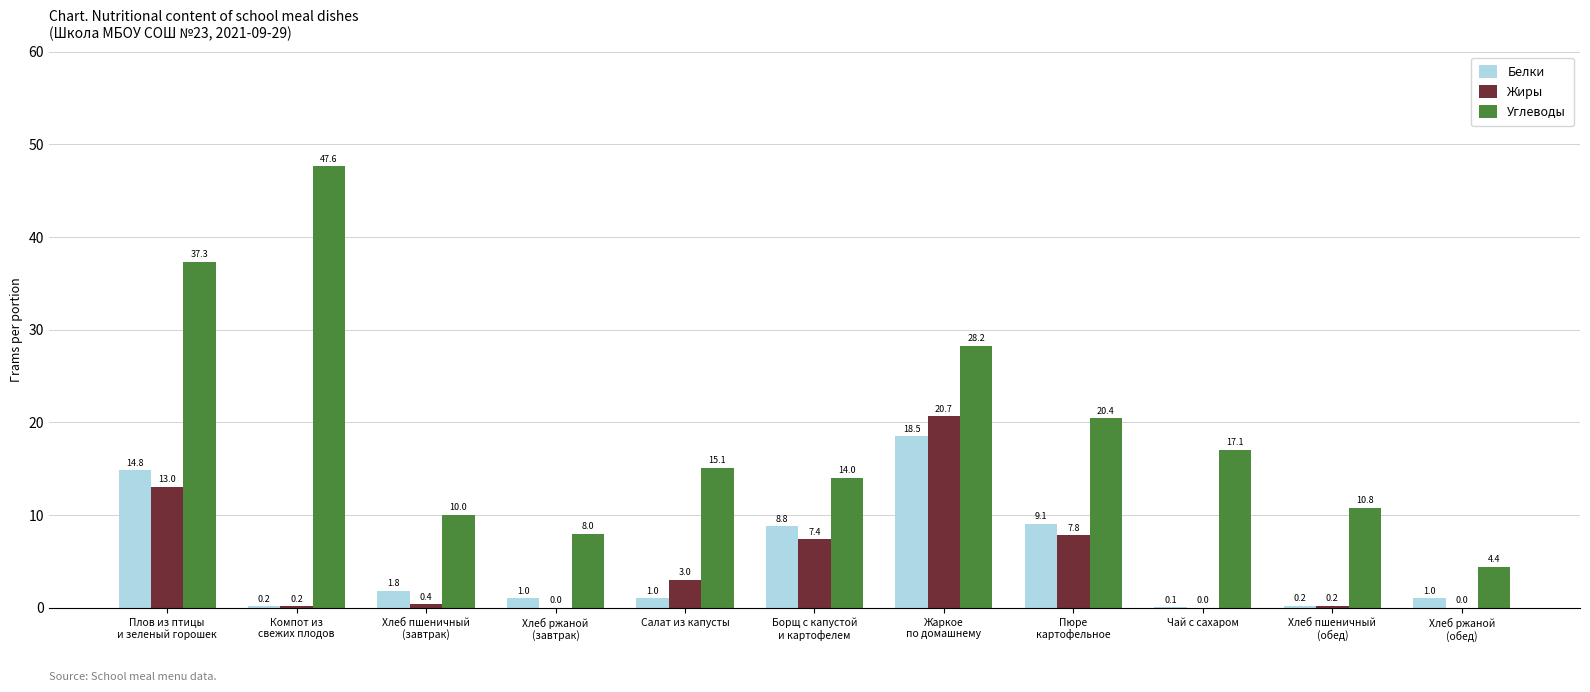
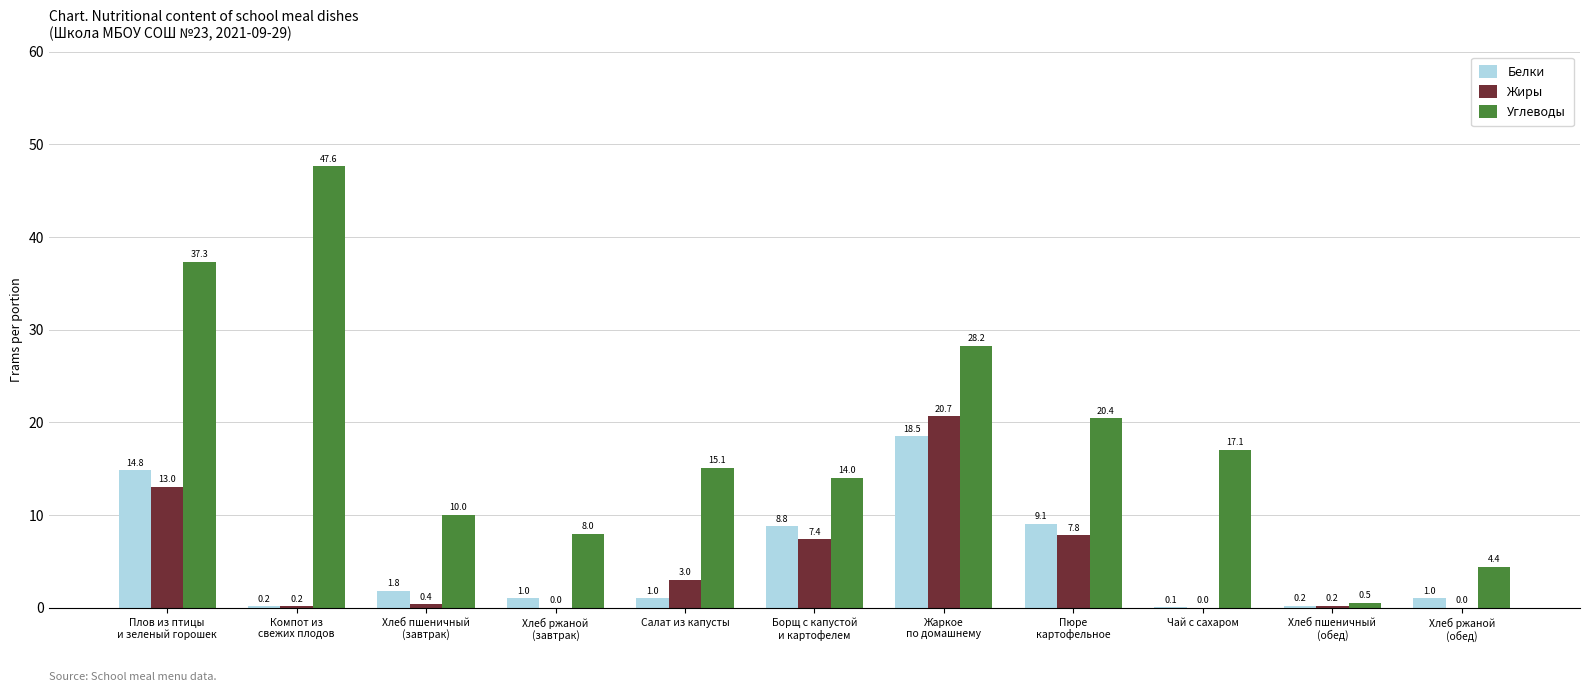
Углеводы, Хлеб пшеничный (обед): 10.8 -> 0.5
